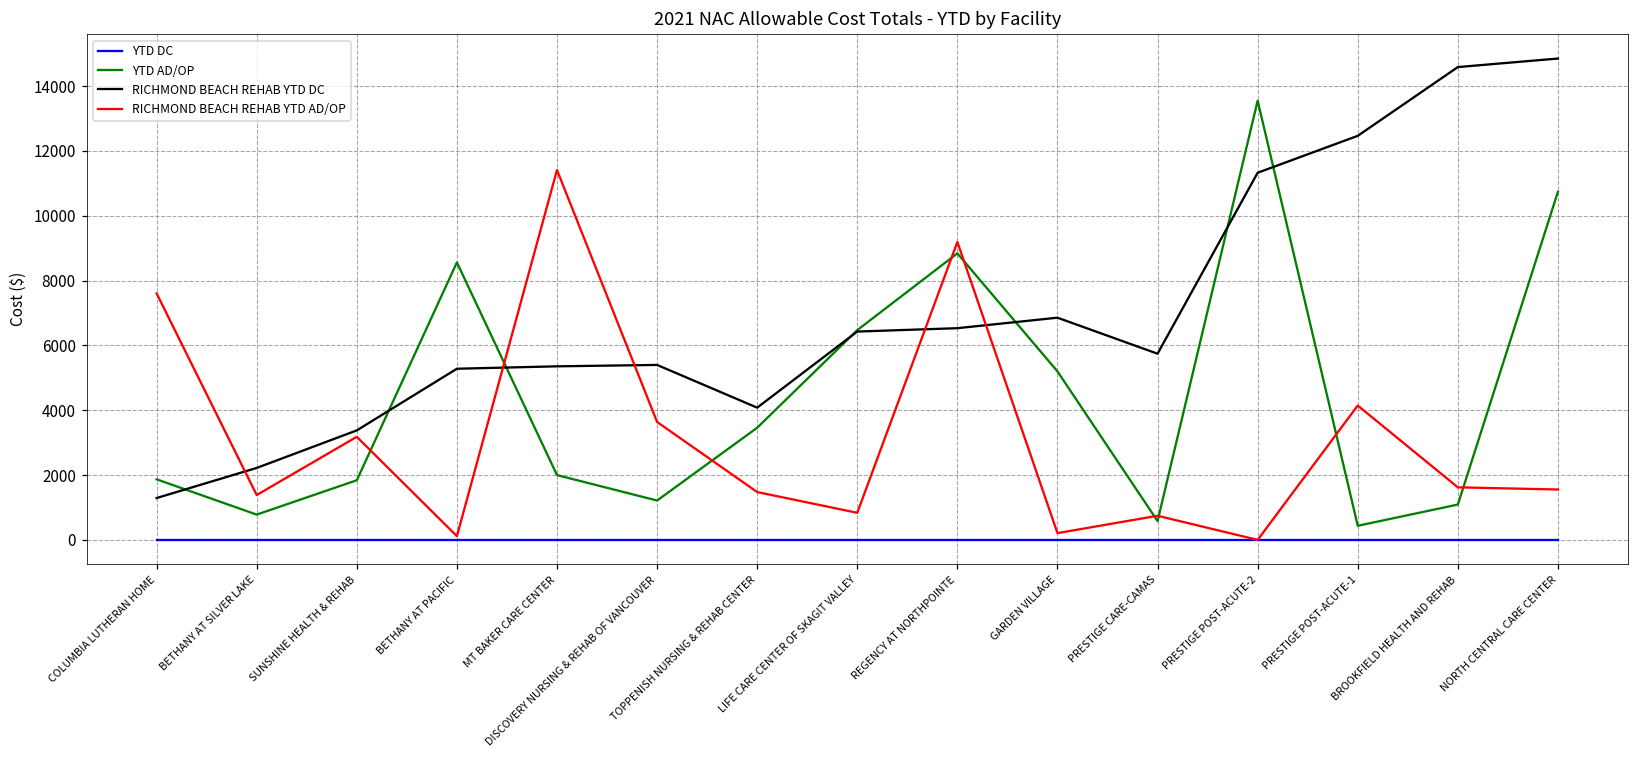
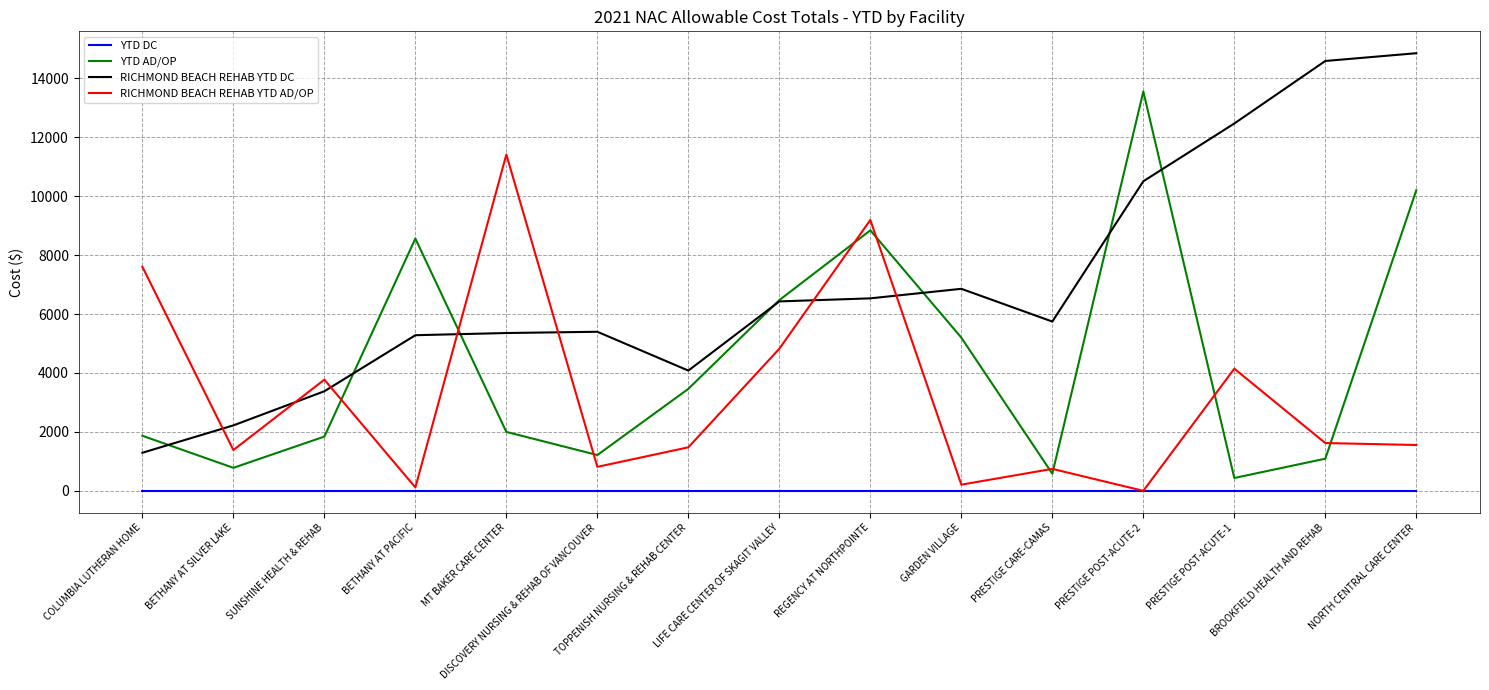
RICHMOND BEACH REHAB YTD AD/OP, SUNSHINE HEALTH & REHAB: 3200 -> 3800
RICHMOND BEACH REHAB YTD AD/OP, DISCOVERY NURSING & REHAB OF VANCOUVER: 3600 -> 800
RICHMOND BEACH REHAB YTD AD/OP, LIFE CARE CENTER OF SKAGIT VALLEY: 800 -> 4800
RICHMOND BEACH REHAB YTD DC, PRESTIGE POST-ACUTE-2: 11300 -> 10500
YTD AD/OP, NORTH CENTRAL CARE CENTER: 10700 -> 10200
